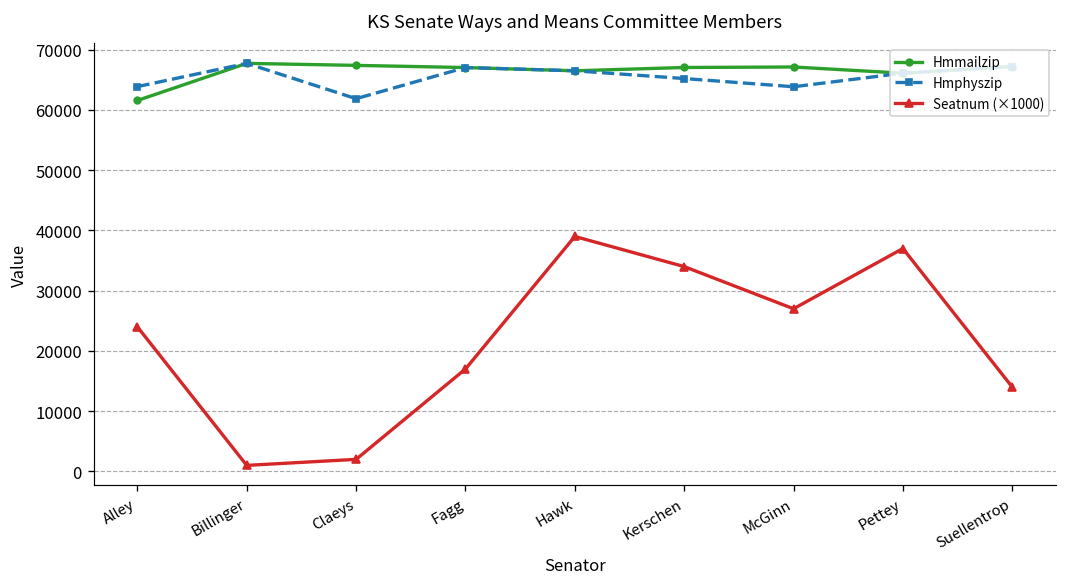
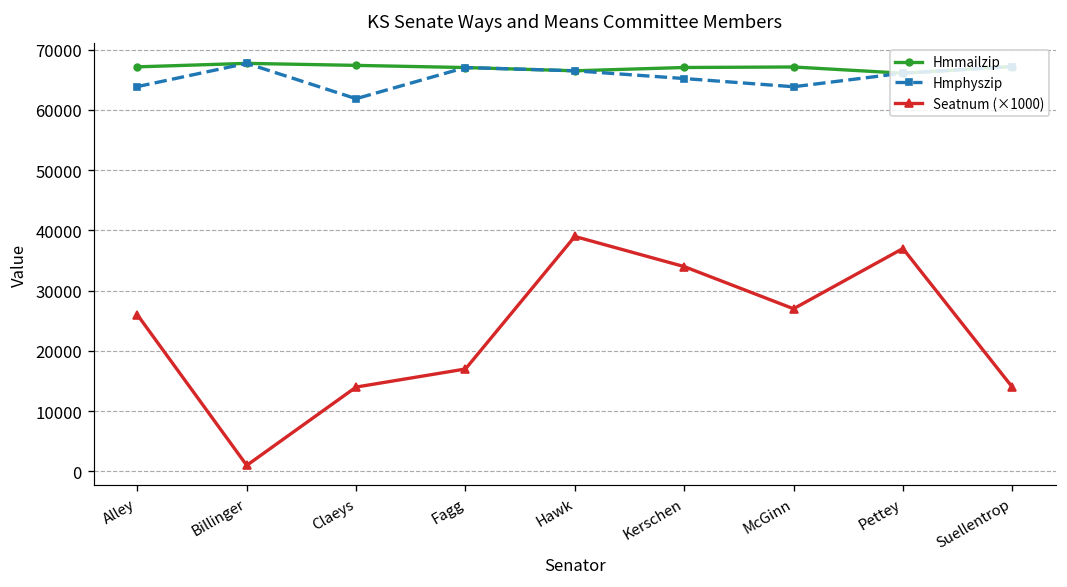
Hmmailzip, Alley: 62000 -> 67000
Seatnum (×1000), Alley: 24000 -> 26000
Seatnum (×1000), Claeys: 2000 -> 14000
